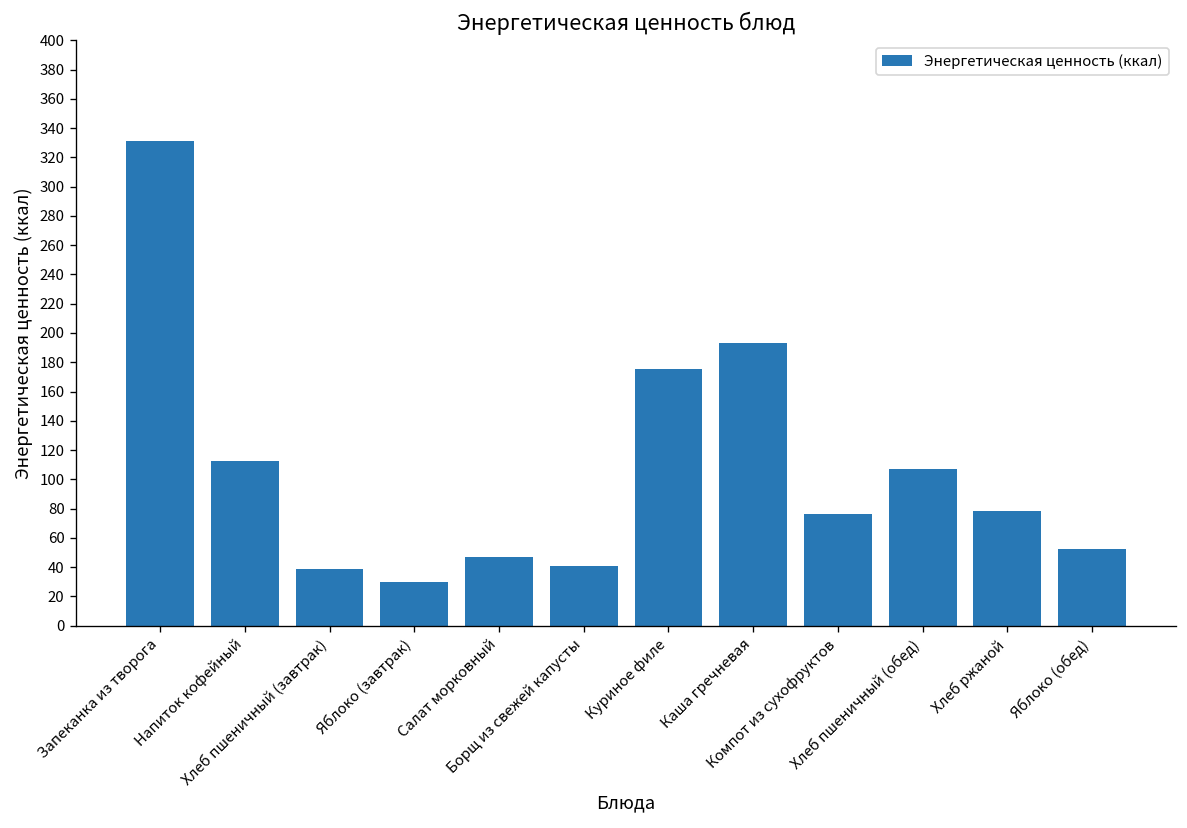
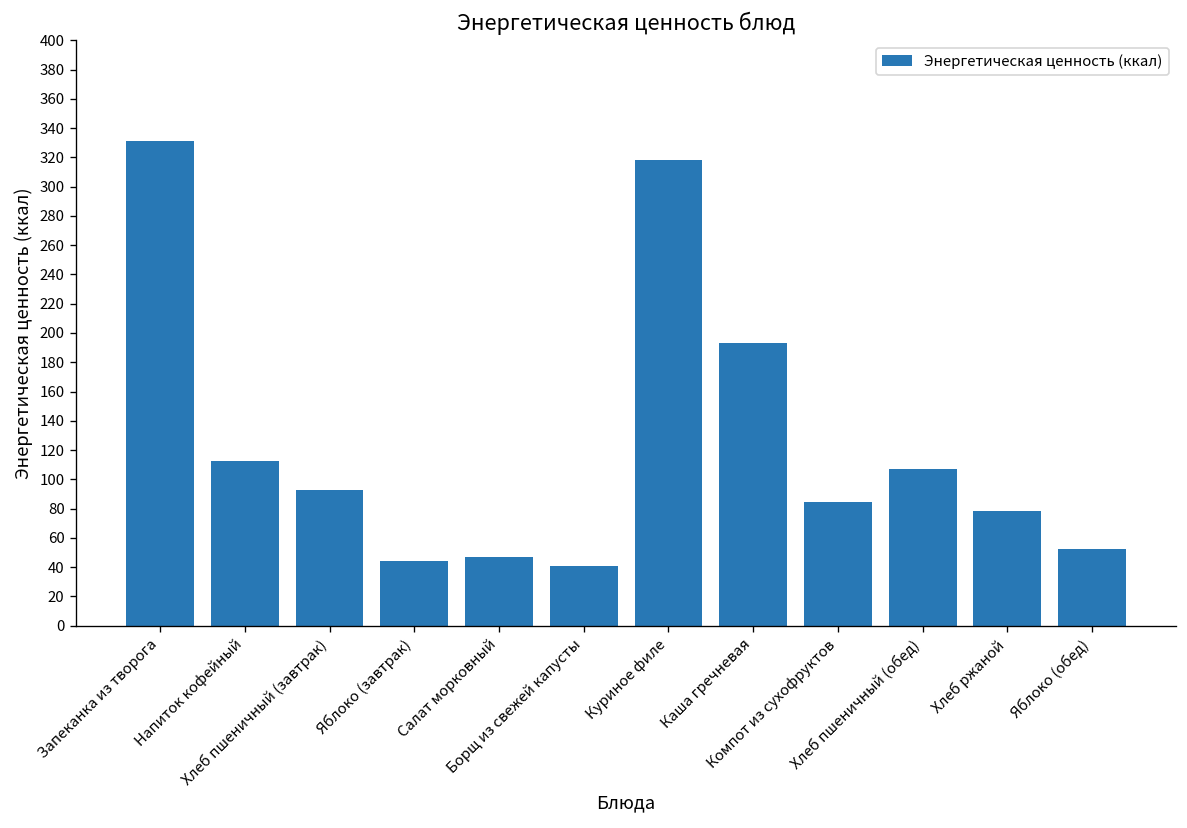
Хлеб пшеничный (завтрак): 39 -> 93
Яблоко (завтрак): 30 -> 44
Куриное филе: 176 -> 318
Компот из сухофруктов: 76 -> 84
